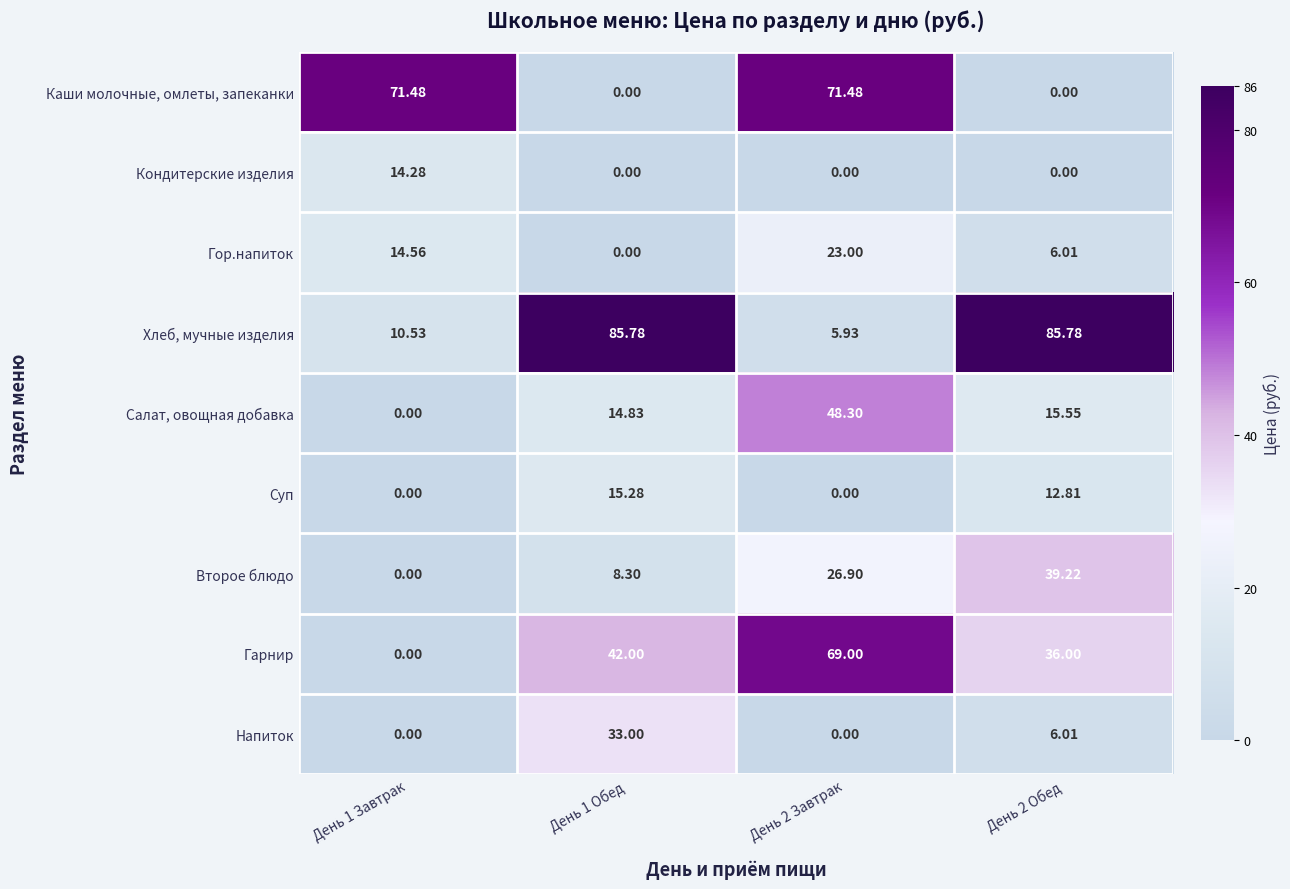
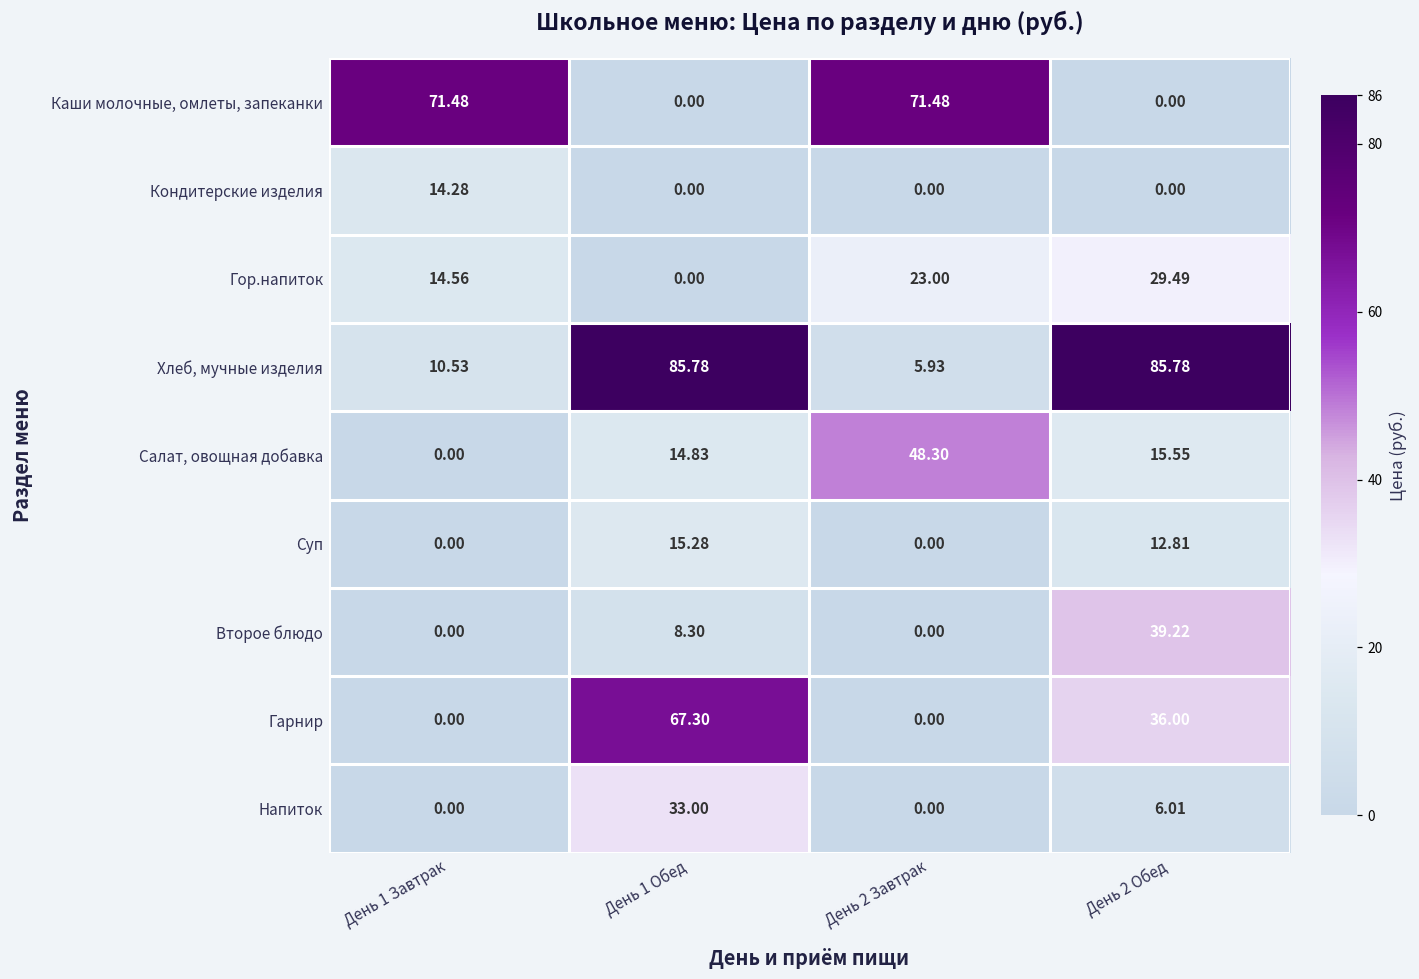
Гор.напиток, День 2 Обед: 6.01 -> 29.49
Второе блюдо, День 2 Завтрак: 26.90 -> 0.00
Гарнир, День 1 Обед: 42.00 -> 67.30
Гарнир, День 2 Завтрак: 69.00 -> 0.00
